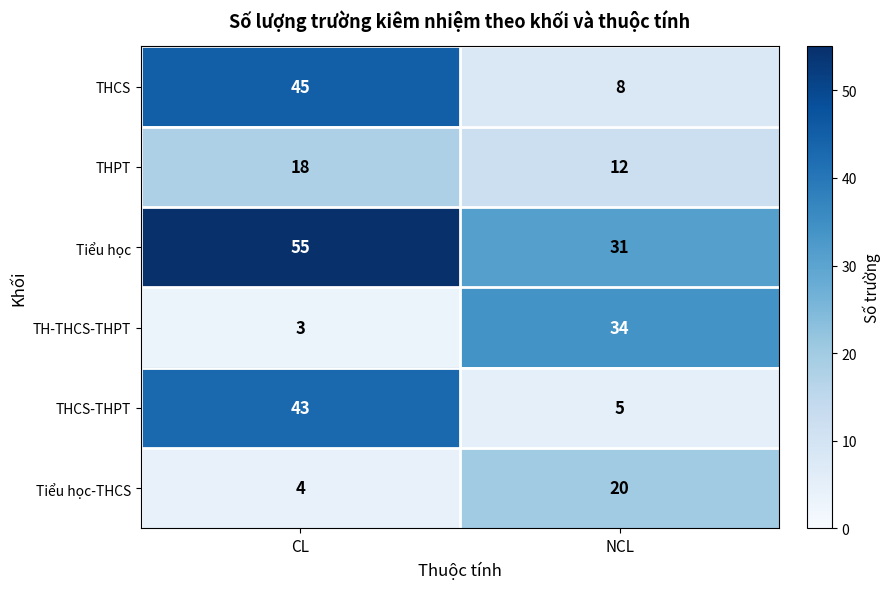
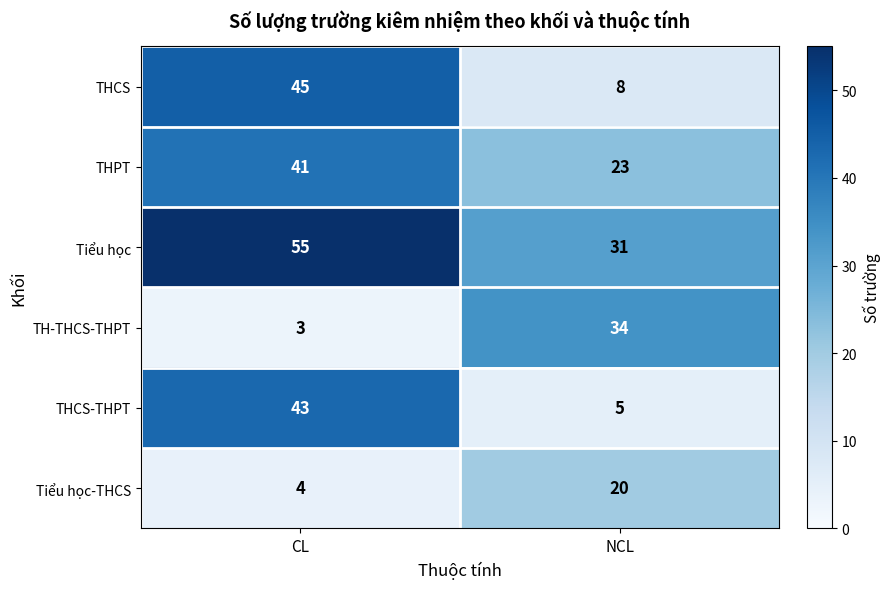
THPT, CL: 18 -> 41
THPT, NCL: 12 -> 23
